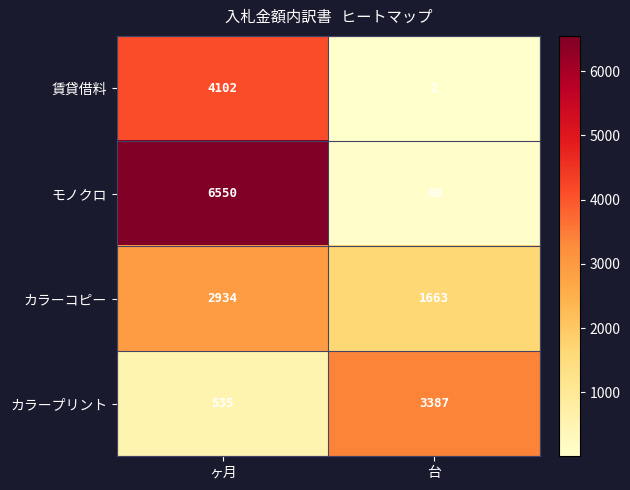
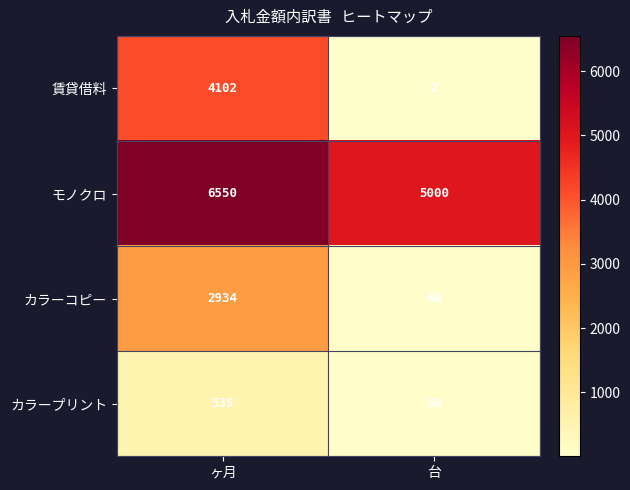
モノクロ, 台: 60 -> 5000
カラーコピー, 台: 1663 -> 60
カラープリント, 台: 3387 -> 60
